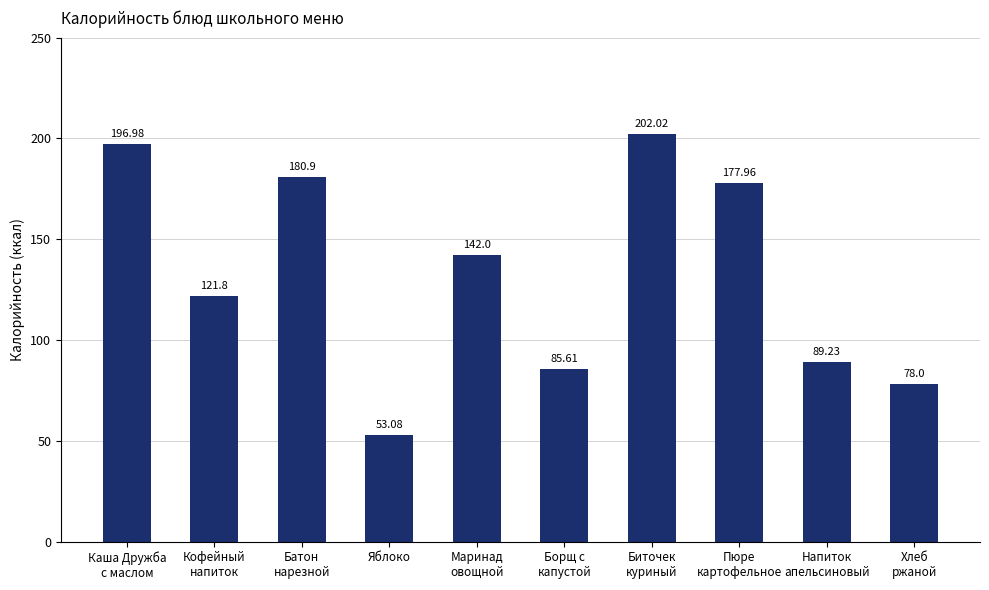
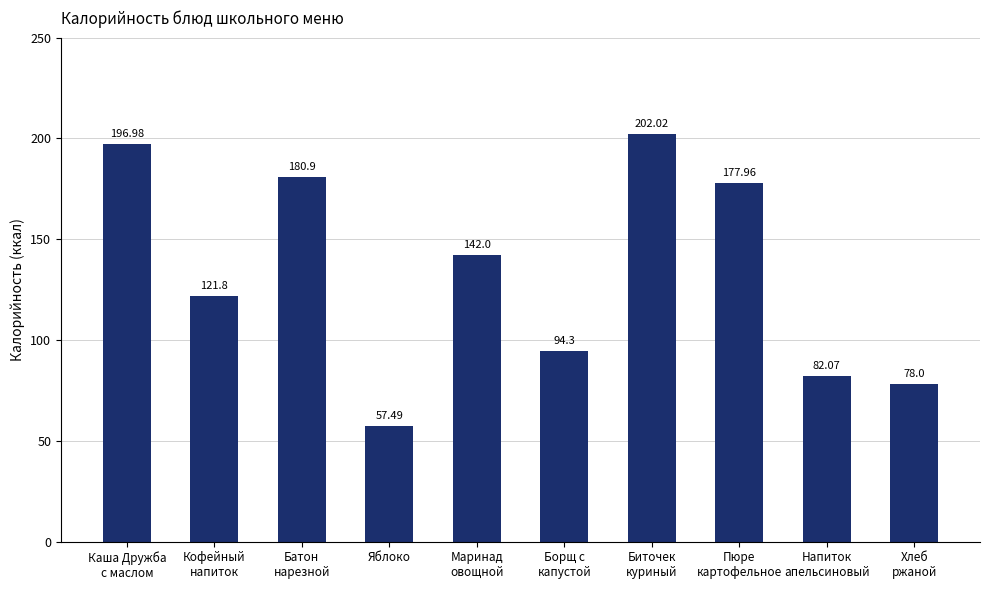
Яблоко: 53.08 -> 57.49
Борщ с капустой: 85.61 -> 94.3
Напиток апельсиновый: 89.23 -> 82.07
